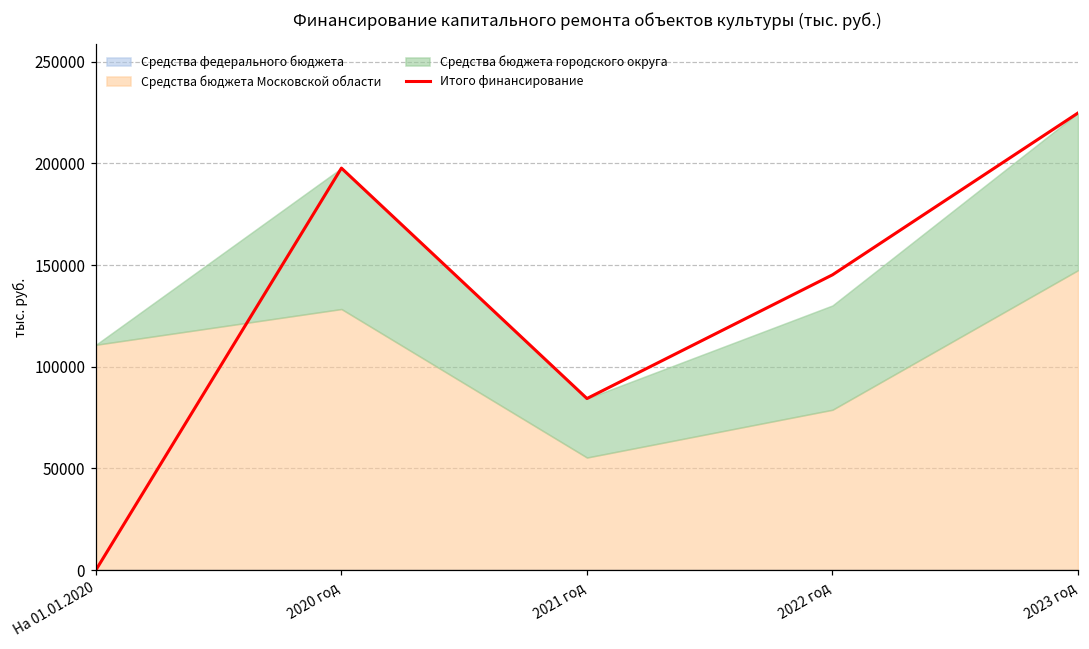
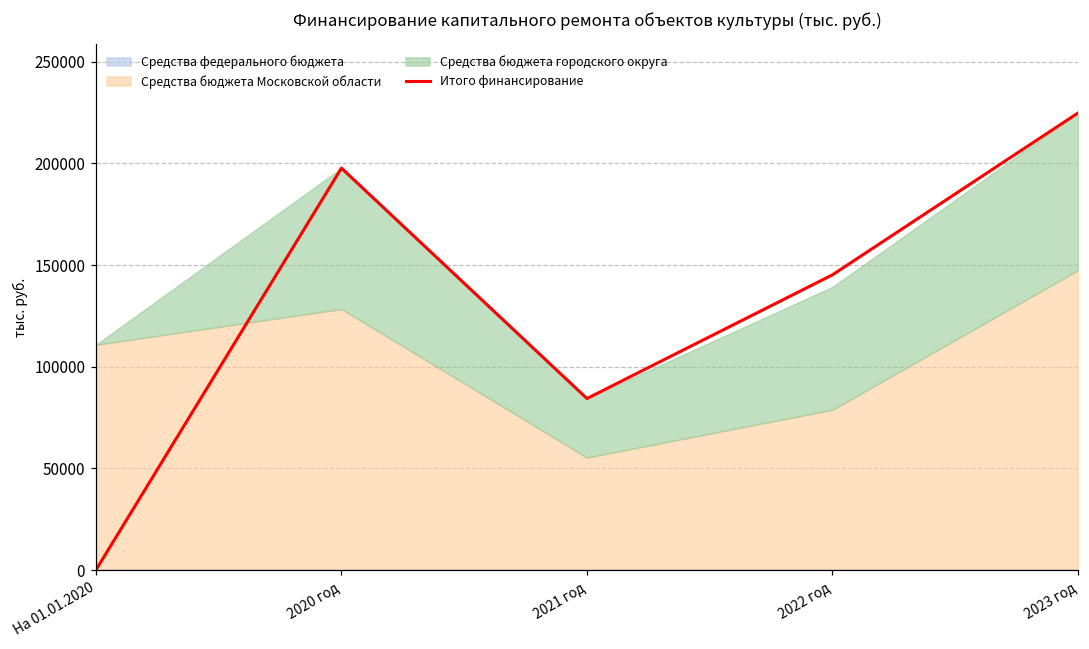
Средства бюджета городского округа, 2022 год: 51000 -> 60000
